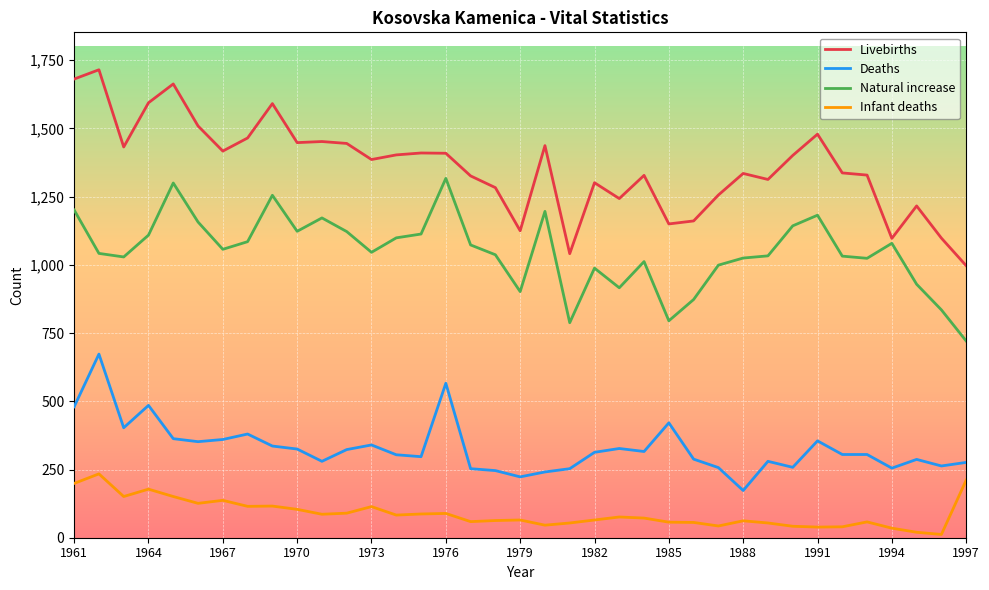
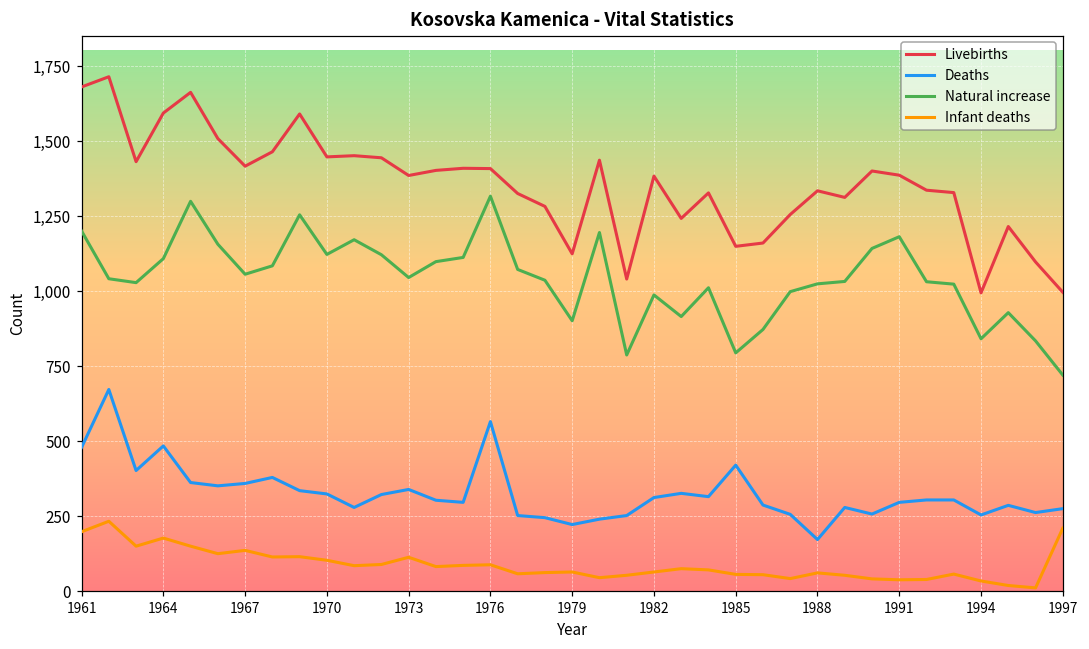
Livebirths, 1982: 1,300 -> 1,380
Livebirths, 1991: 1,480 -> 1,390
Deaths, 1991: 360 -> 300
Livebirths, 1994: 1,100 -> 1,000
Natural increase, 1994: 1,080 -> 840
